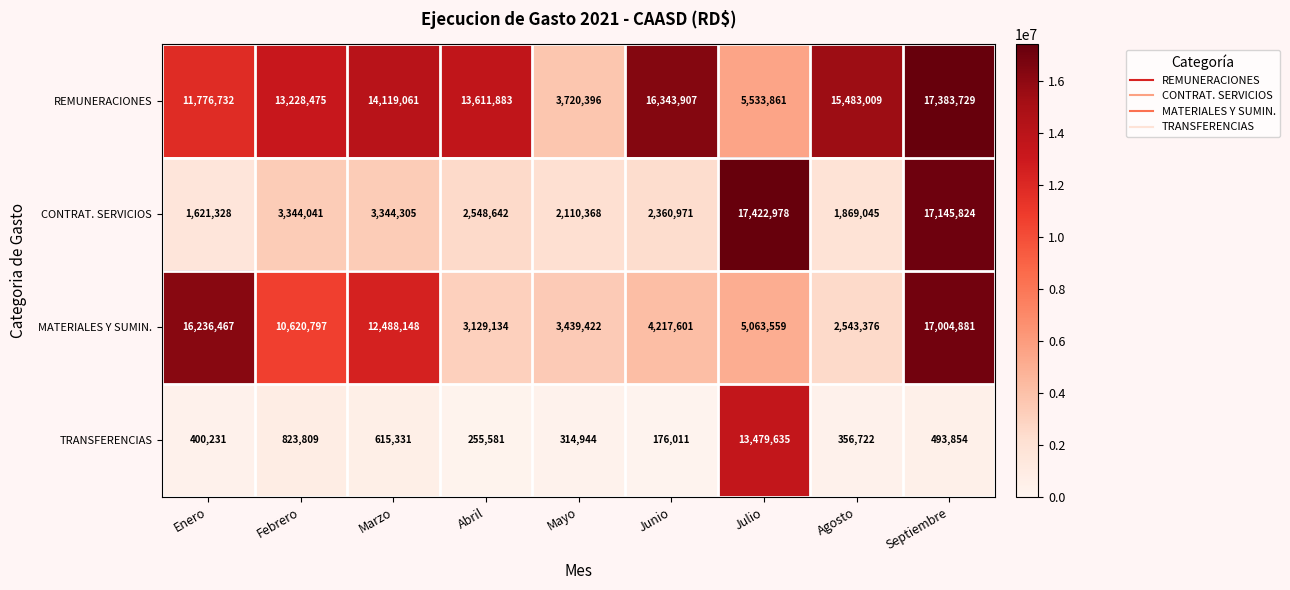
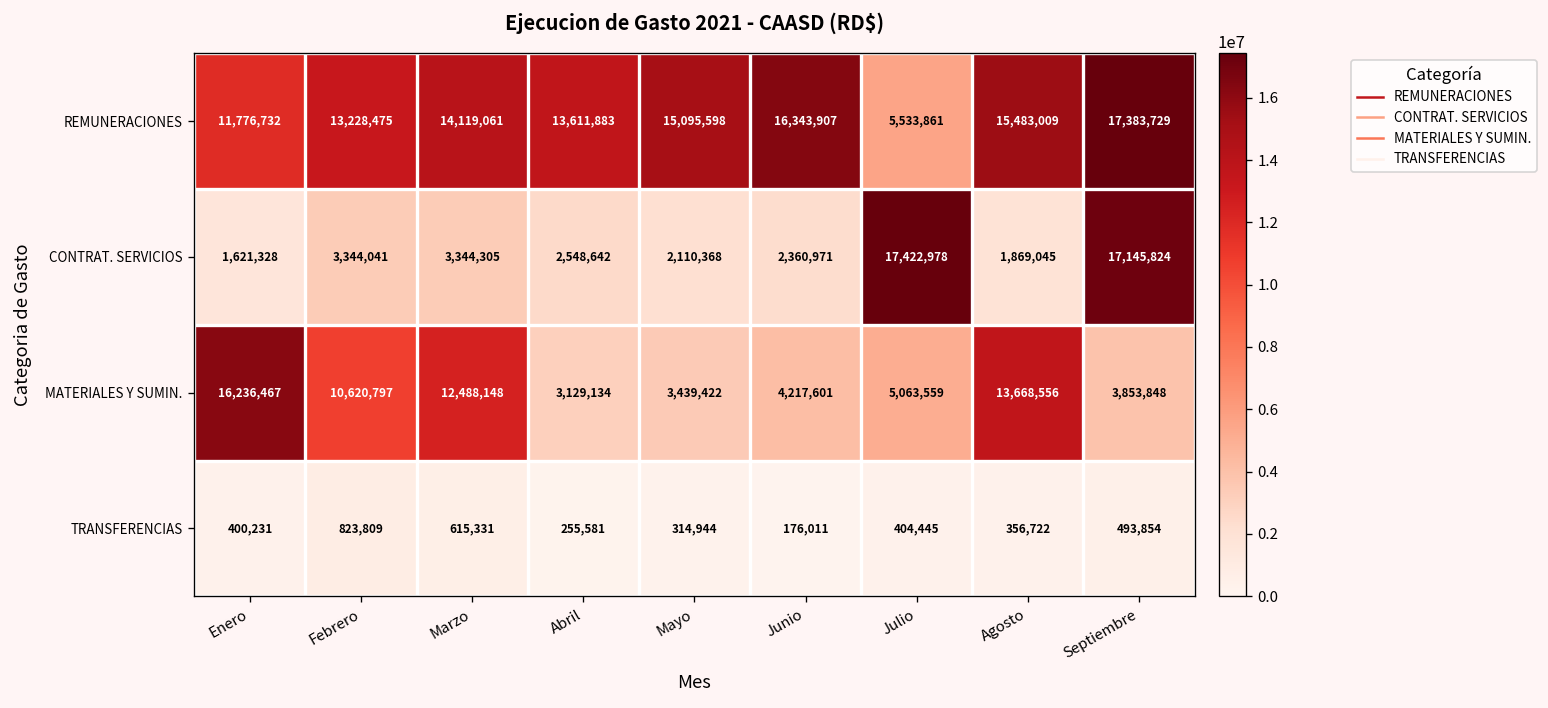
REMUNERACIONES, Mayo: 3,720,396 -> 15,095,598
MATERIALES Y SUMIN., Agosto: 2,543,376 -> 13,668,556
MATERIALES Y SUMIN., Septiembre: 17,004,881 -> 3,853,848
TRANSFERENCIAS, Julio: 13,479,635 -> 404,445
